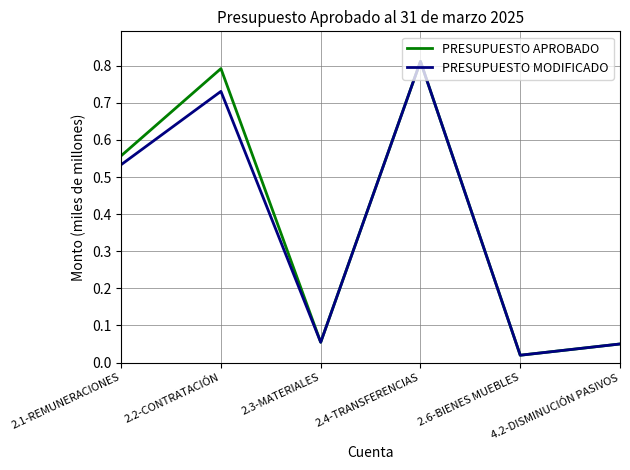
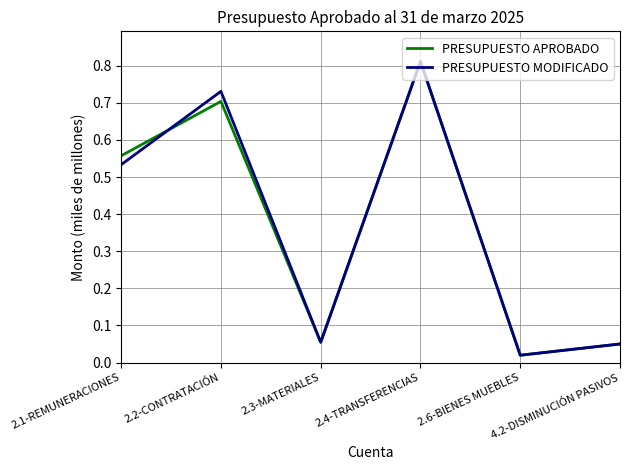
PRESUPUESTO APROBADO, 2.2-CONTRATACIÓN: 0.79 -> 0.70
